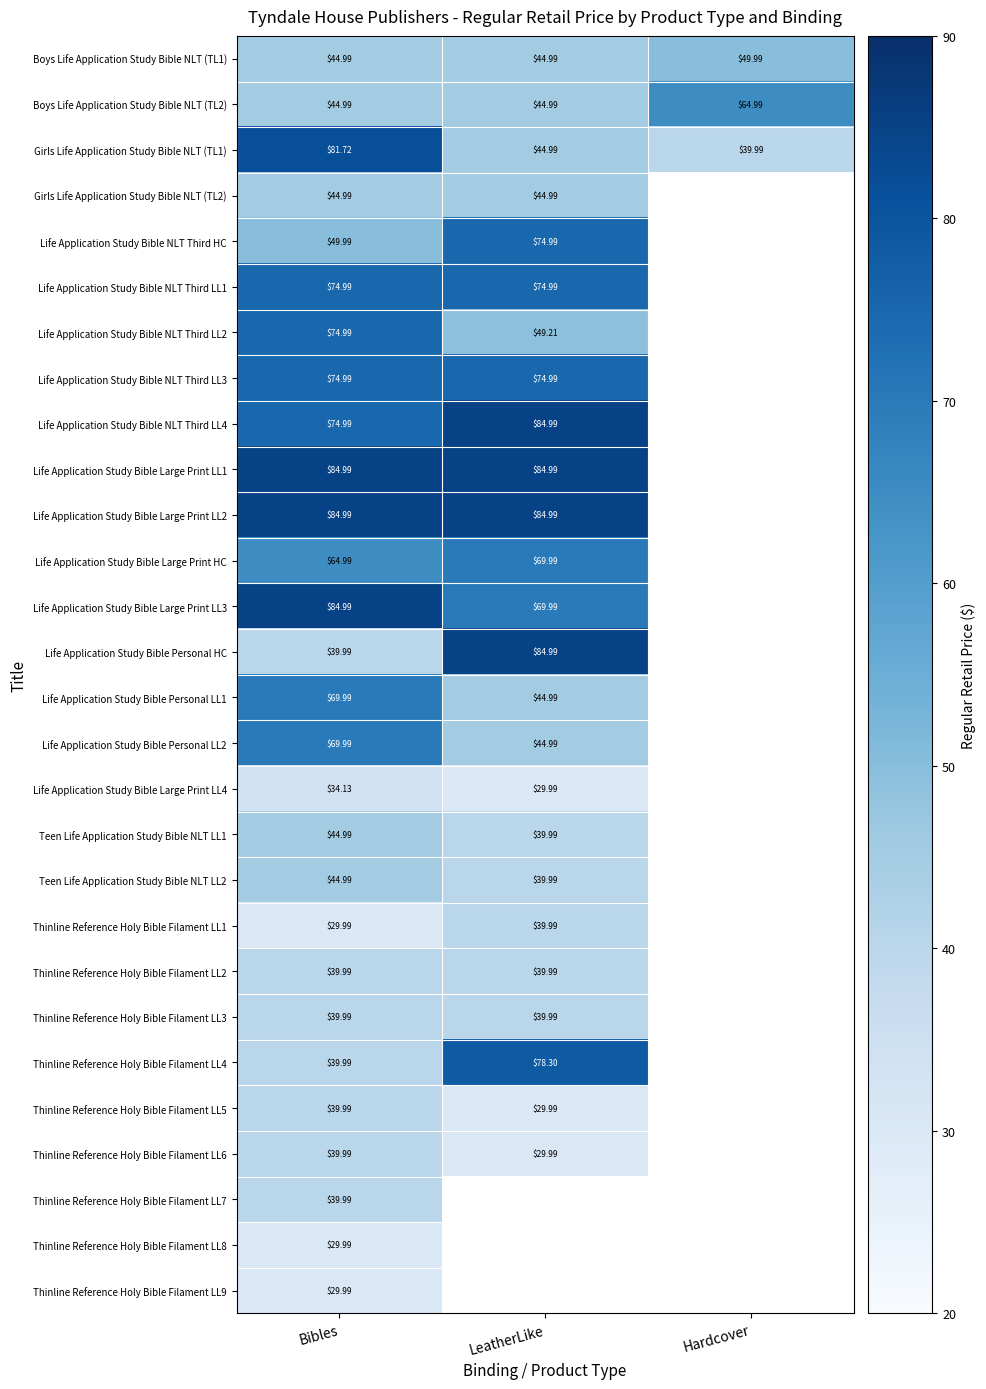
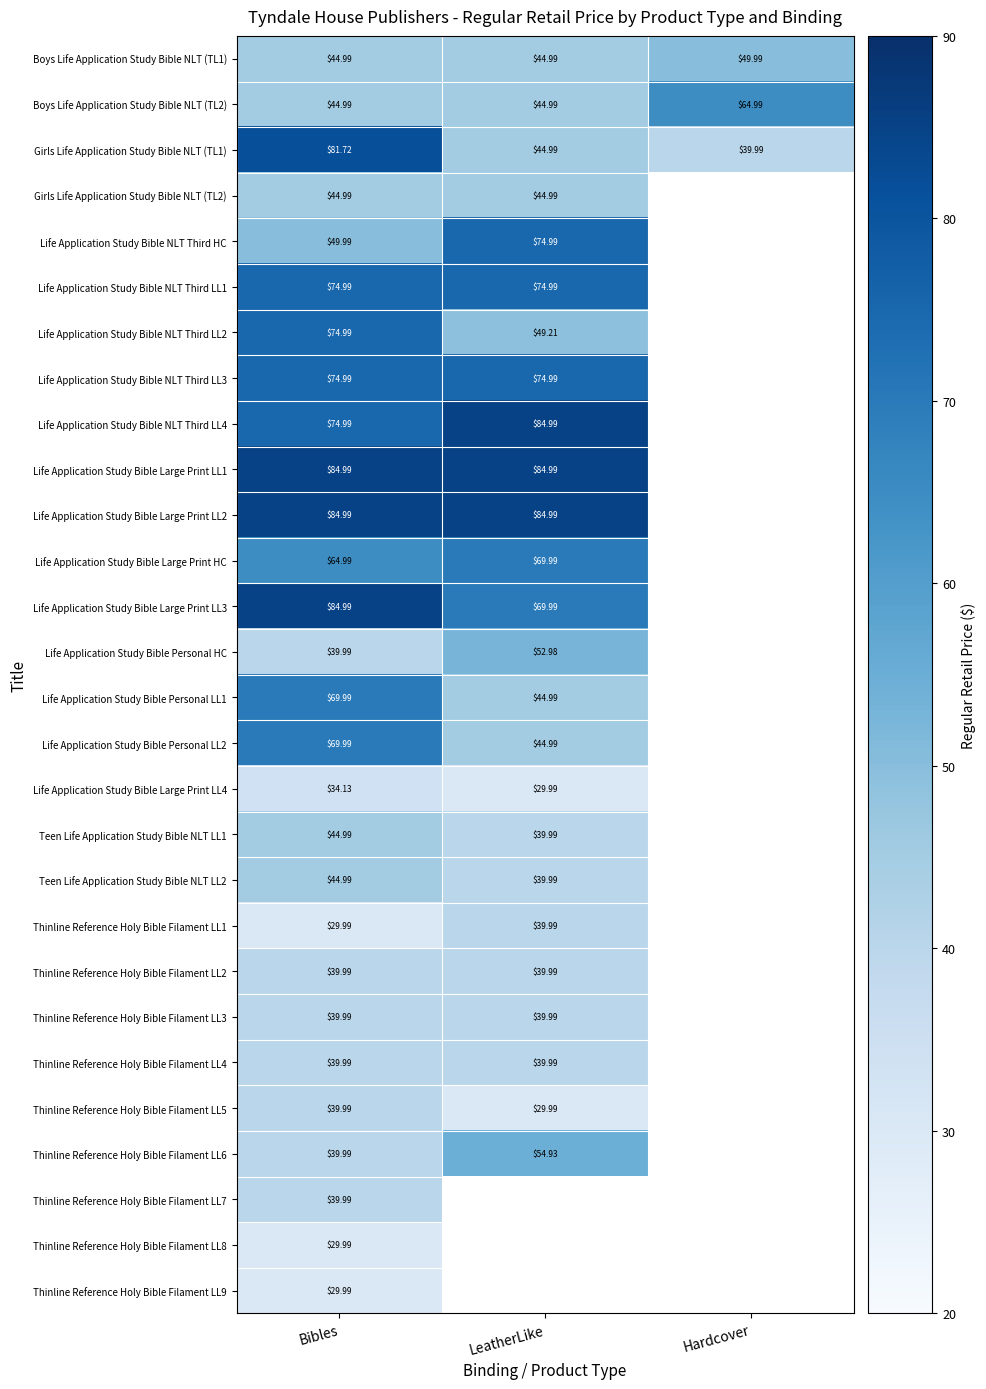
Life Application Study Bible Personal HC, LeatherLike: $84.99 -> $52.98
Thinline Reference Holy Bible Filament LL4, LeatherLike: $78.30 -> $39.99
Thinline Reference Holy Bible Filament LL6, LeatherLike: $29.99 -> $54.93
